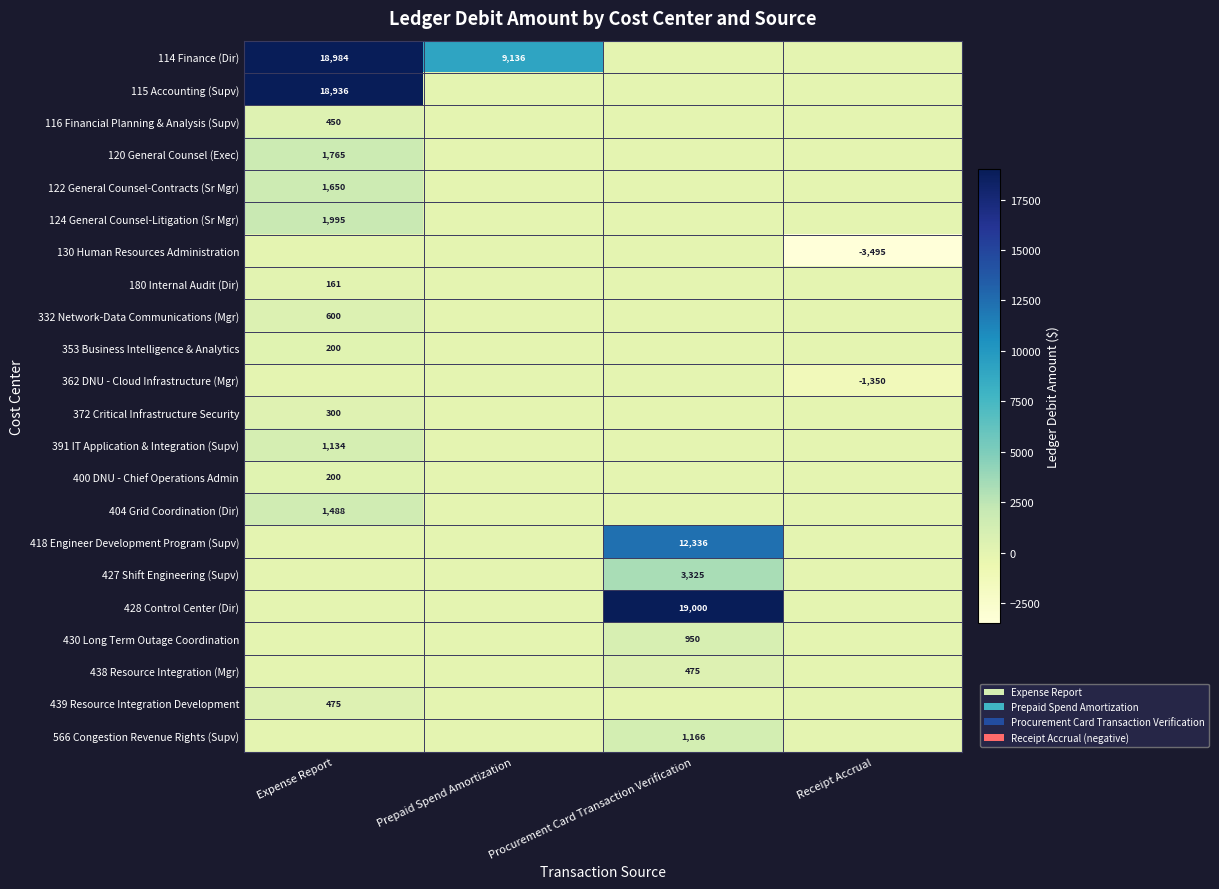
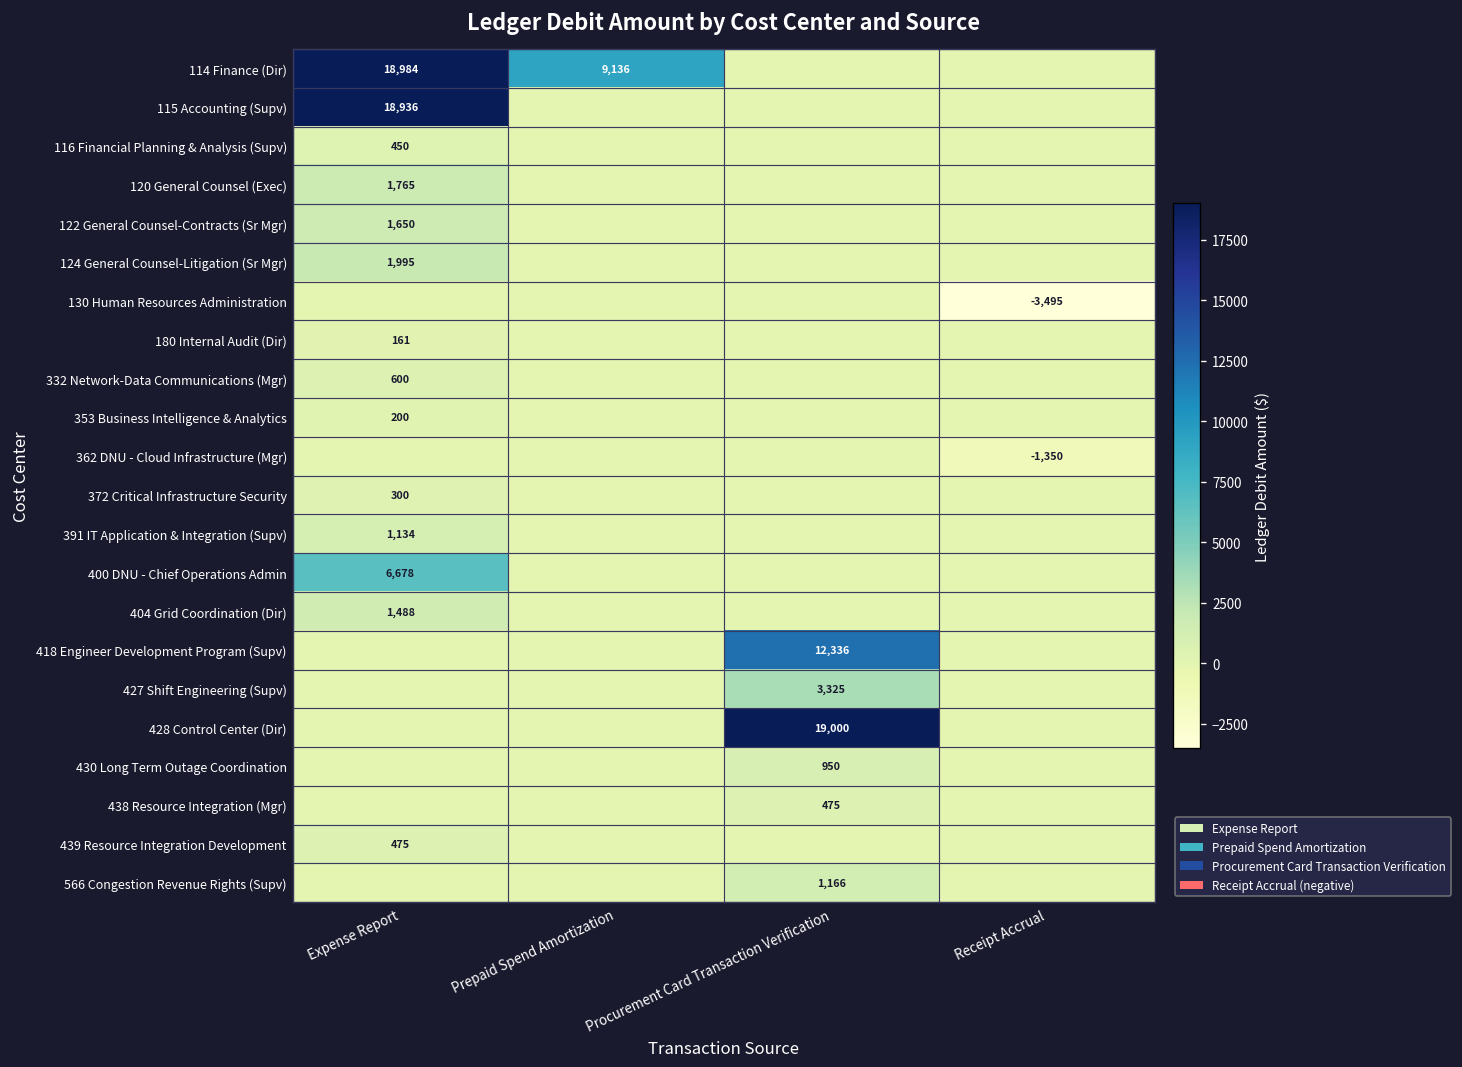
400 DNU - Chief Operations Admin, Expense Report: 200 -> 6,678
